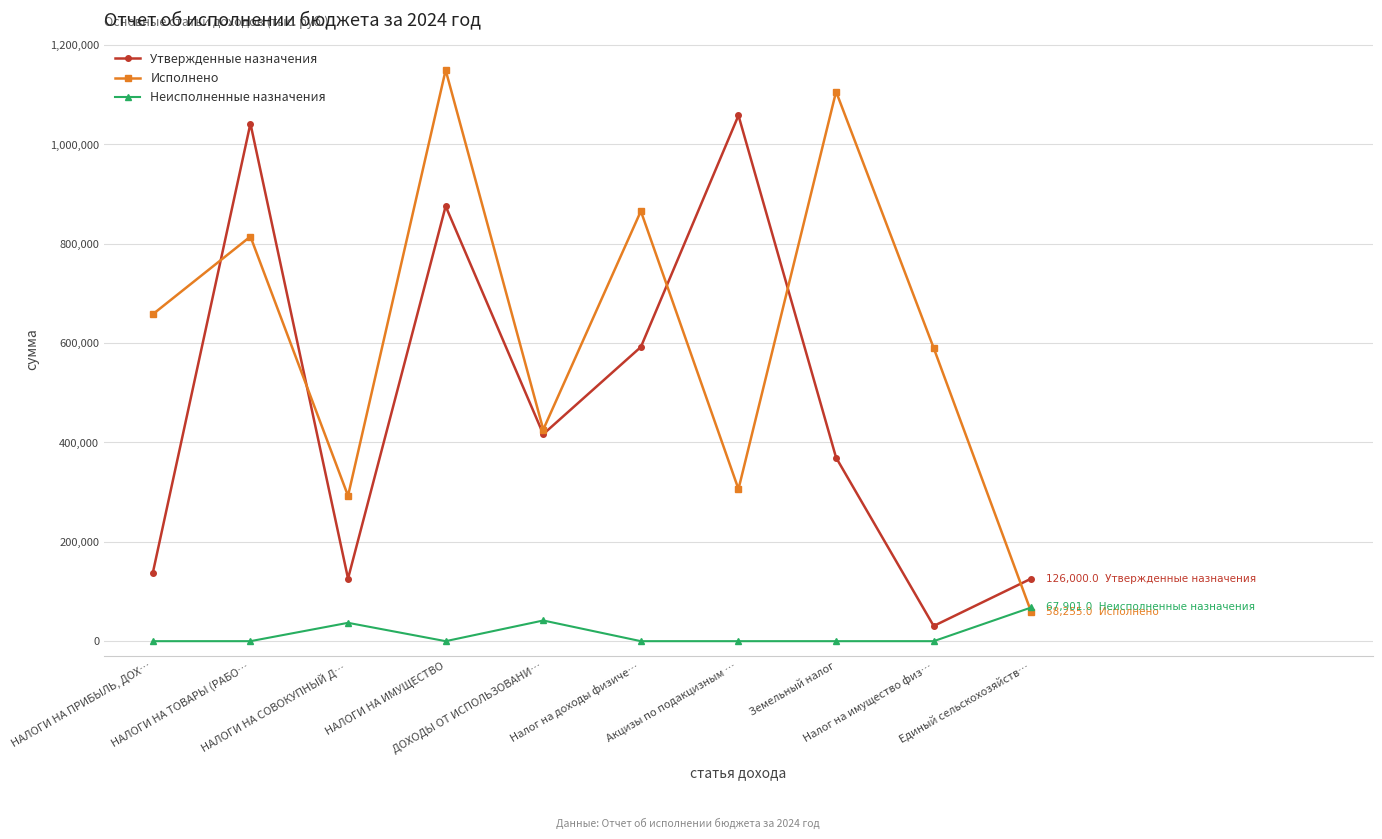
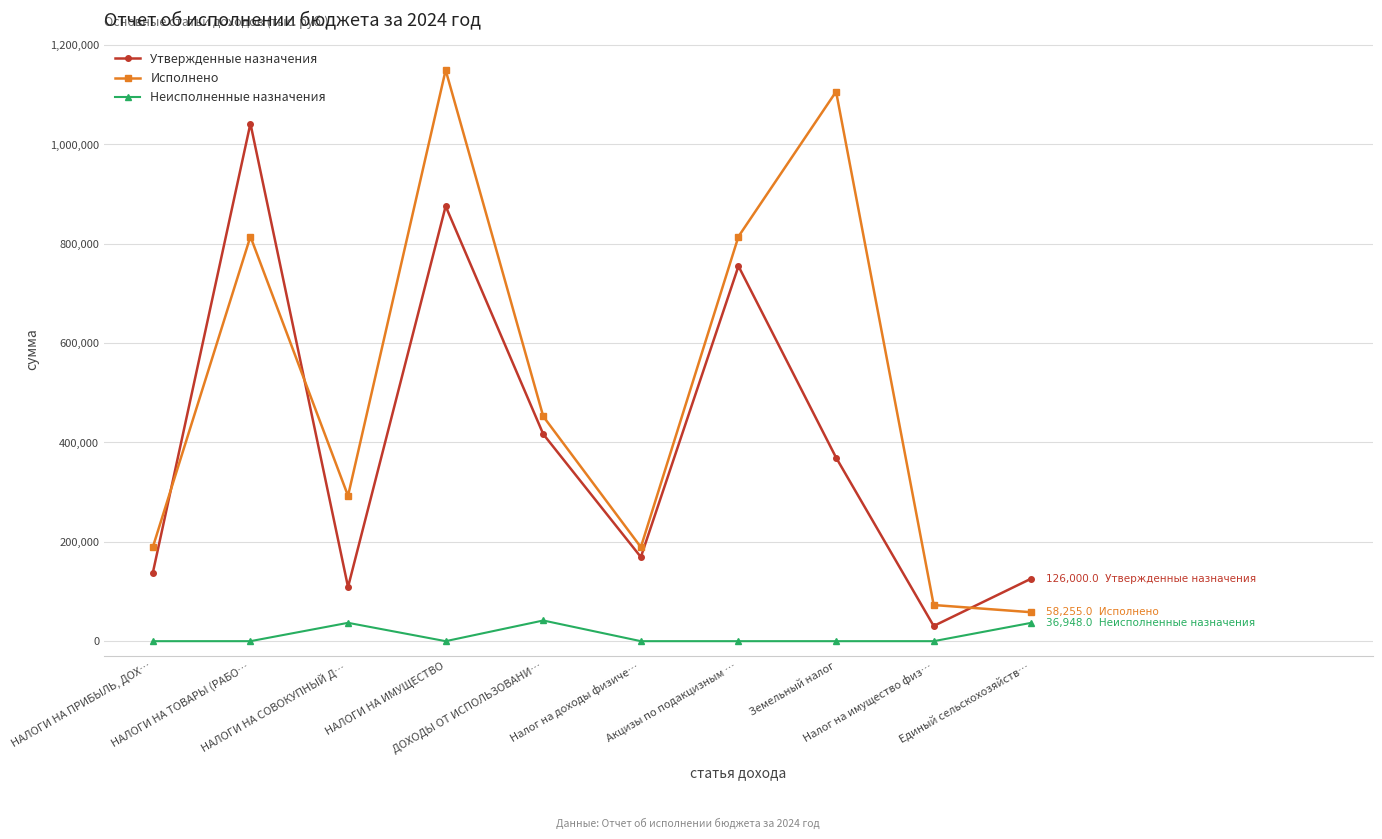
Исполнено, НАЛОГИ НА ПРИБЫЛЬ, ДОХ…: 660,000 -> 190,000
Утвержденные назначения, НАЛОГИ НА СОВОКУПНЫЙ Д…: 130,000 -> 110,000
Исполнено, ДОХОДЫ ОТ ИСПОЛЬЗОВАНИ…: 430,000 -> 450,000
Утвержденные назначения, Налог на доходы физиче…: 590,000 -> 170,000
Исполнено, Налог на доходы физиче…: 870,000 -> 190,000
Утвержденные назначения, Акцизы по подакцизным …: 1,060,000 -> 760,000
Исполнено, Акцизы по подакцизным …: 310,000 -> 810,000
Исполнено, Налог на имущество физ…: 590,000 -> 70,000
Неисполненные назначения, Единый сельскохозяйств…: 67,901.0 -> 36,948.0
